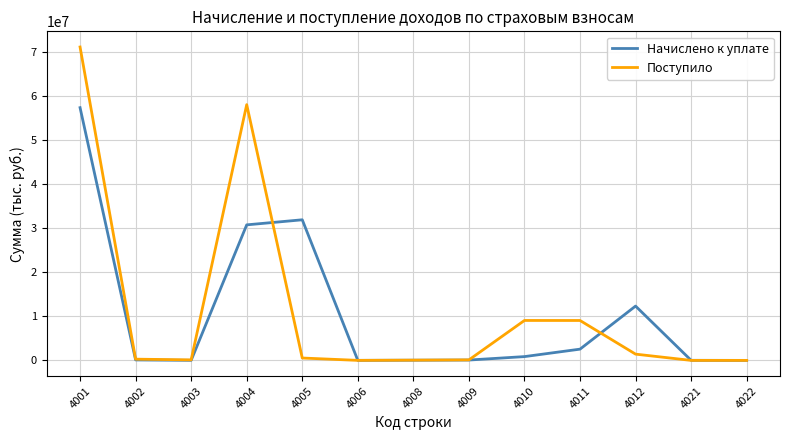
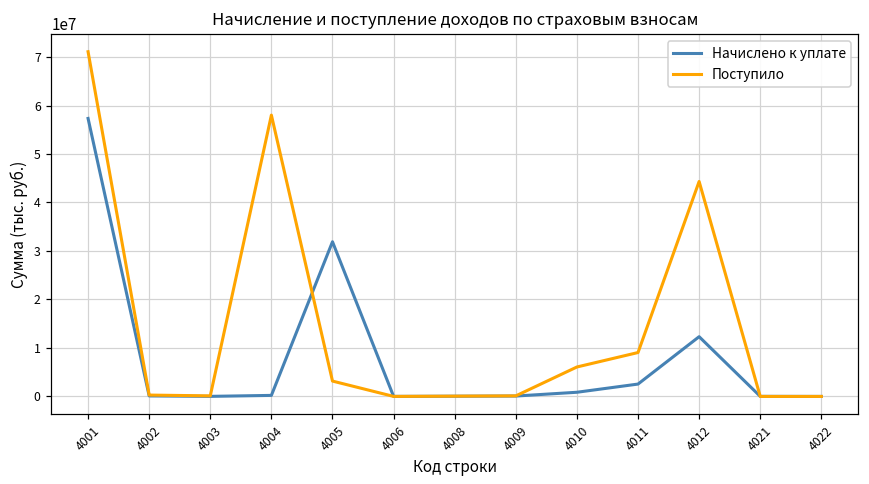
Начислено к уплате, 4004: 31000000 -> 0
Поступило, 4005: 1000000 -> 3000000
Поступило, 4010: 9000000 -> 6000000
Поступило, 4012: 1000000 -> 44000000
